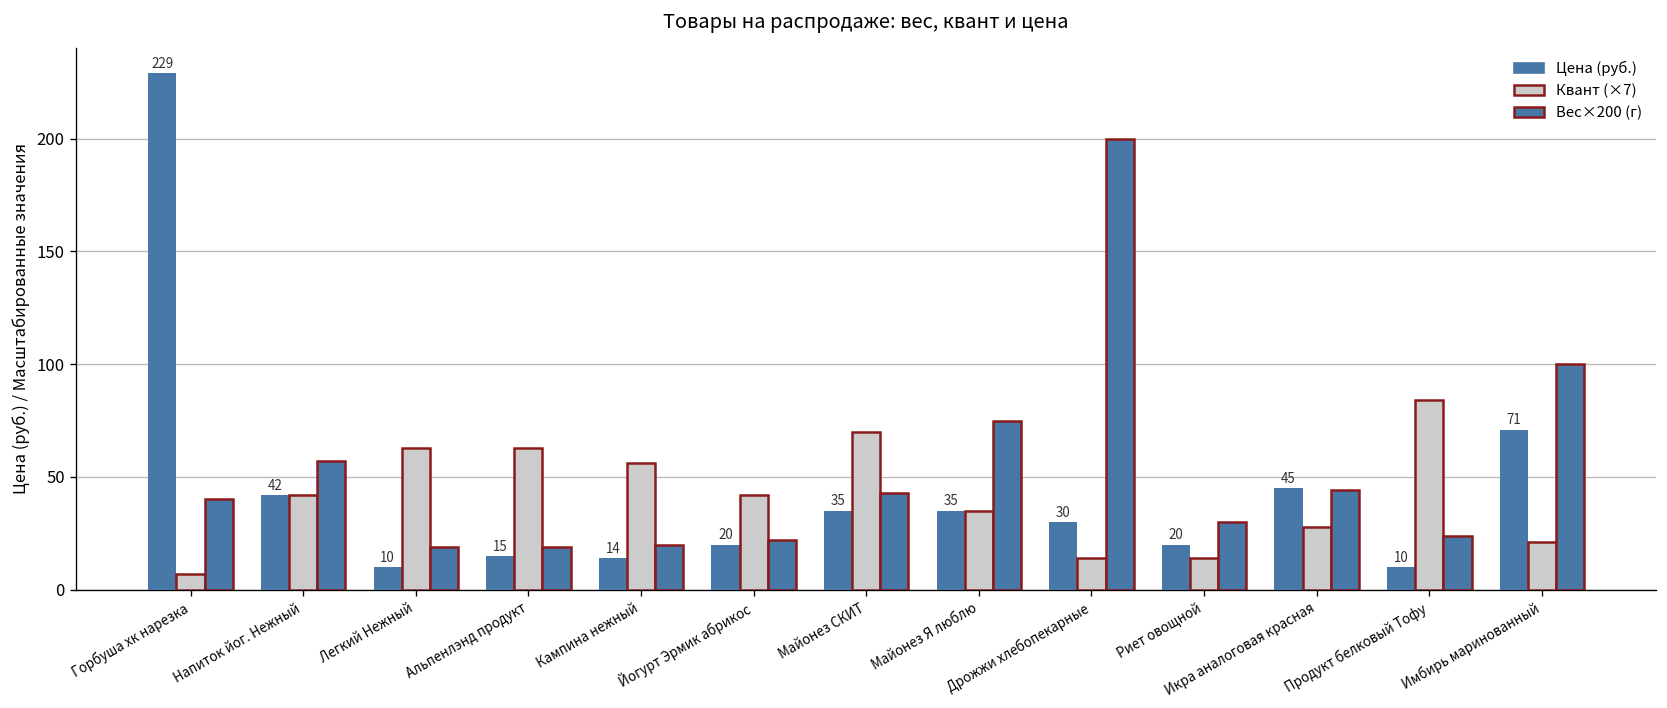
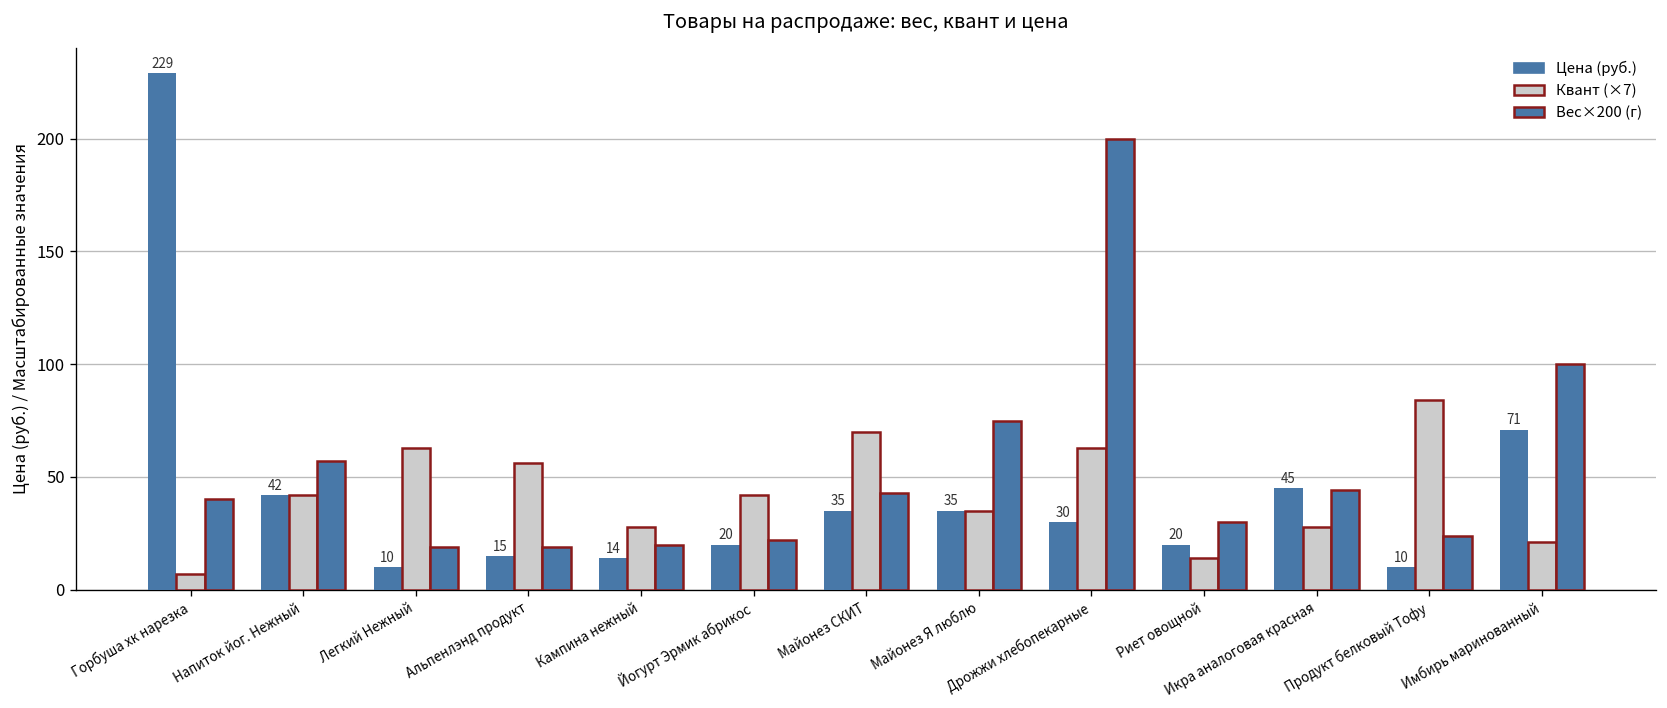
Квант (×7), Альпенлэнд продукт: 63 -> 56
Квант (×7), Кампина нежный: 56 -> 28
Квант (×7), Дрожжи хлебопекарные: 14 -> 63
